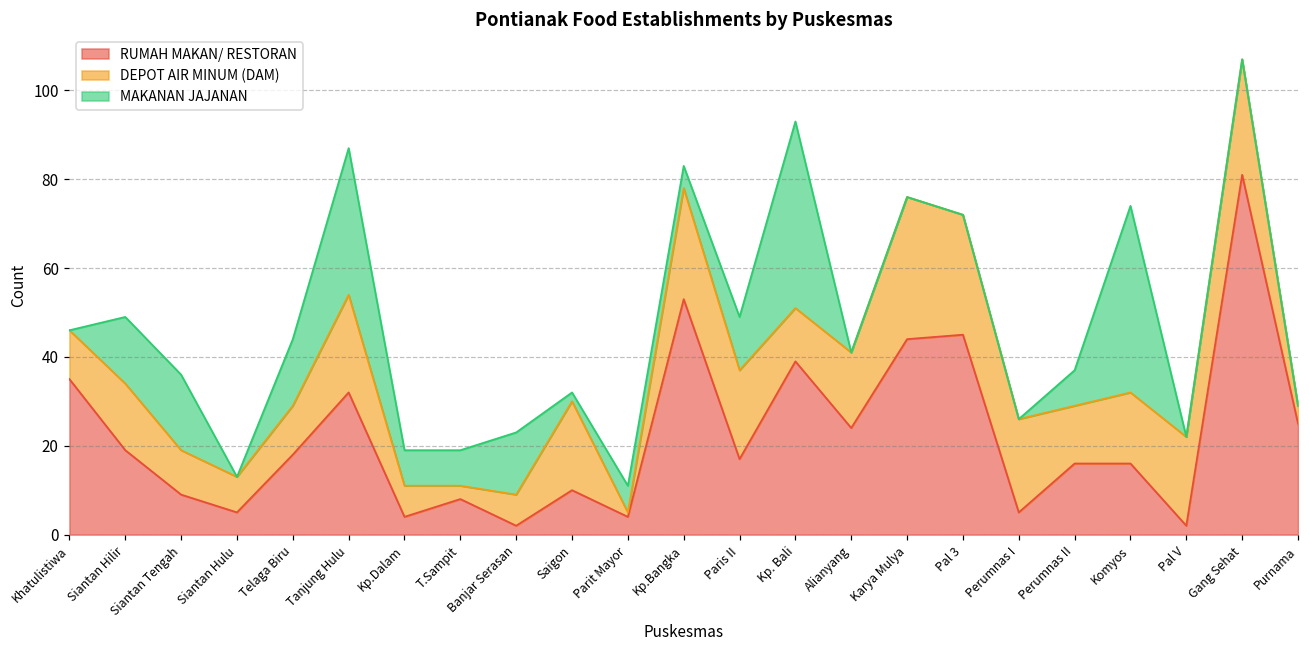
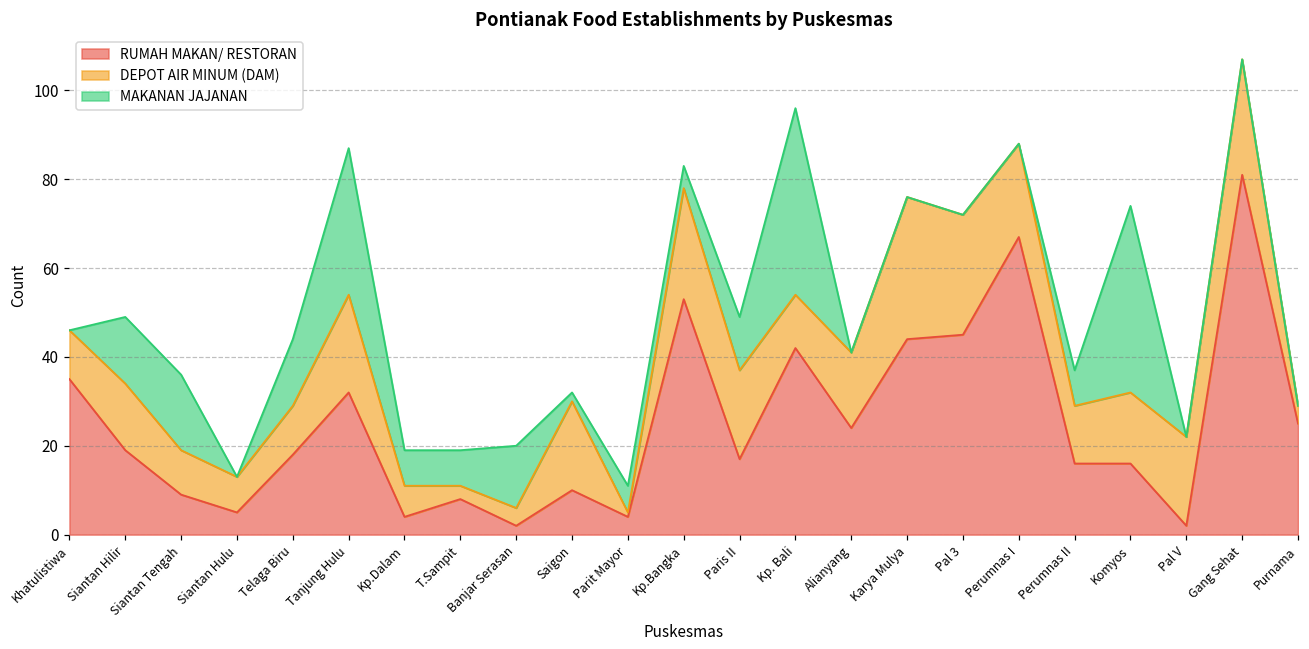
DEPOT AIR MINUM (DAM), Banjar Serasan: 7 -> 4
RUMAH MAKAN/ RESTORAN, Kp. Bali: 39 -> 42
RUMAH MAKAN/ RESTORAN, Perumnas I: 5 -> 67
